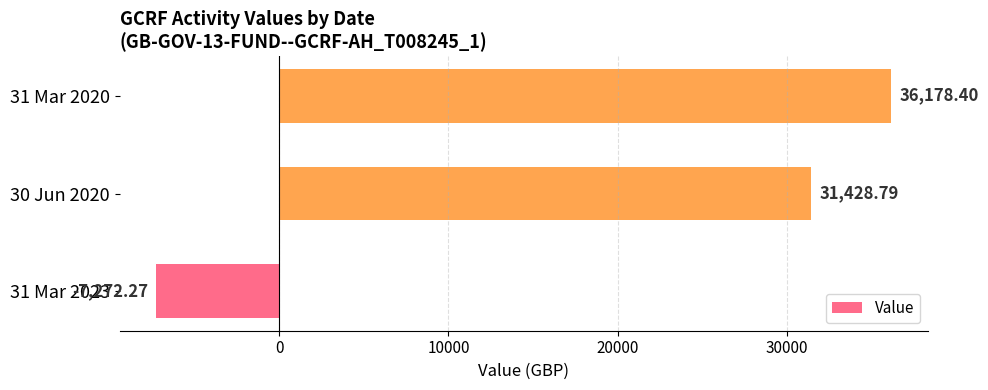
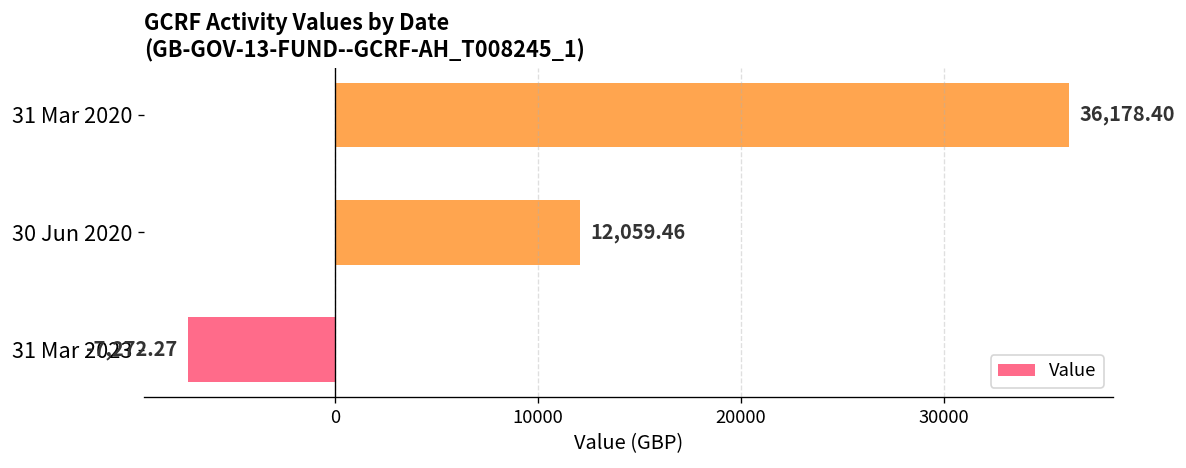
30 Jun 2020: 31,428.79 -> 12,059.46
